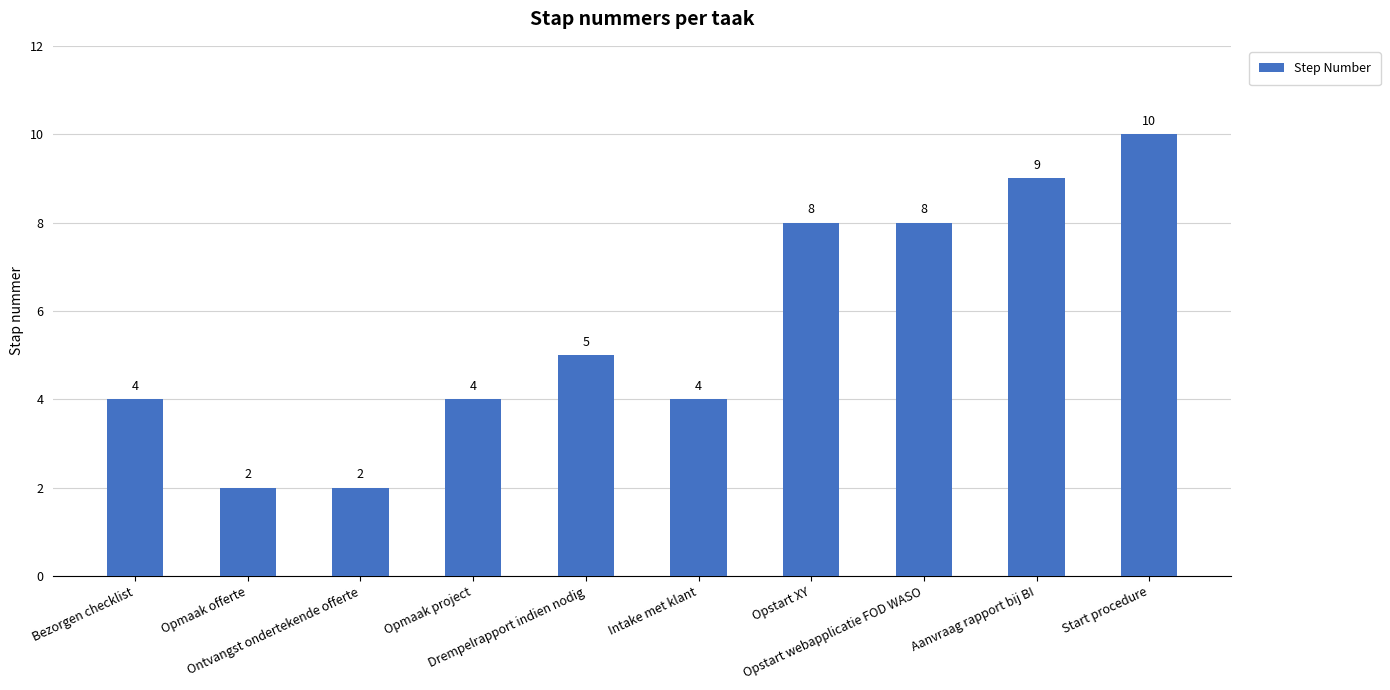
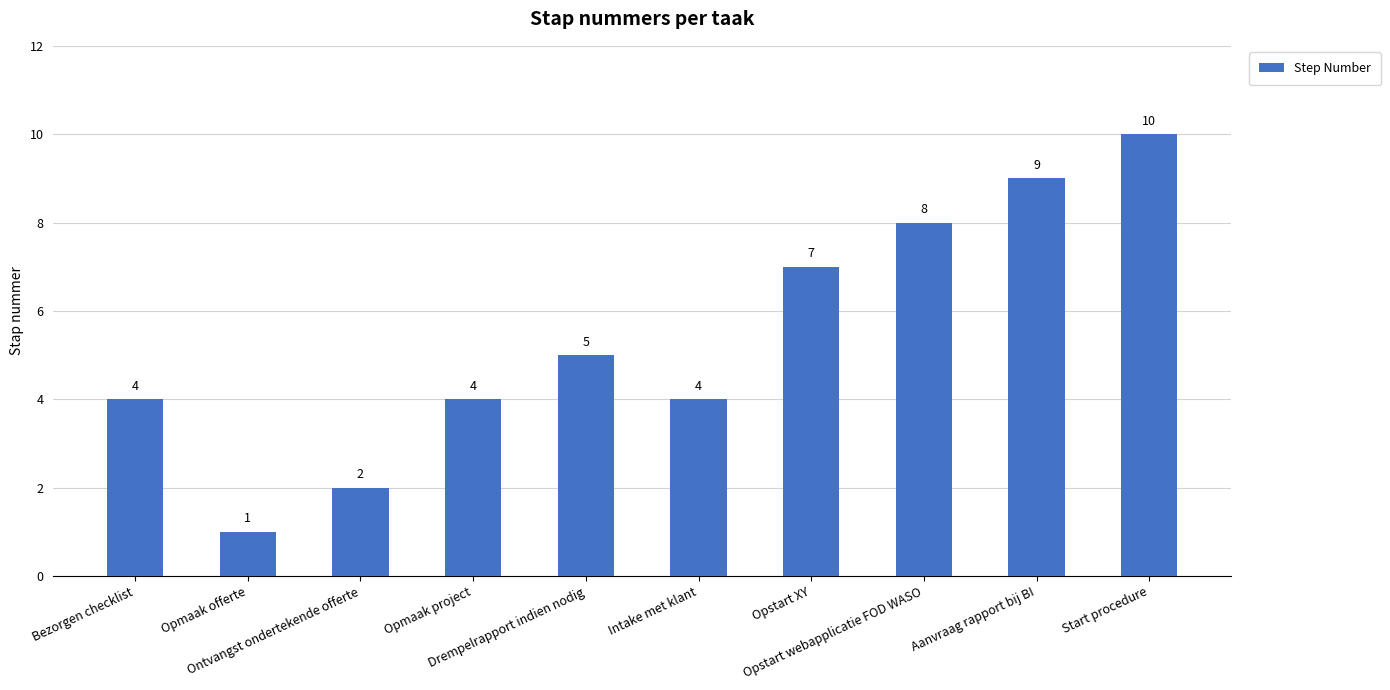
Opmaak offerte: 2 -> 1
Opstart XY: 8 -> 7
